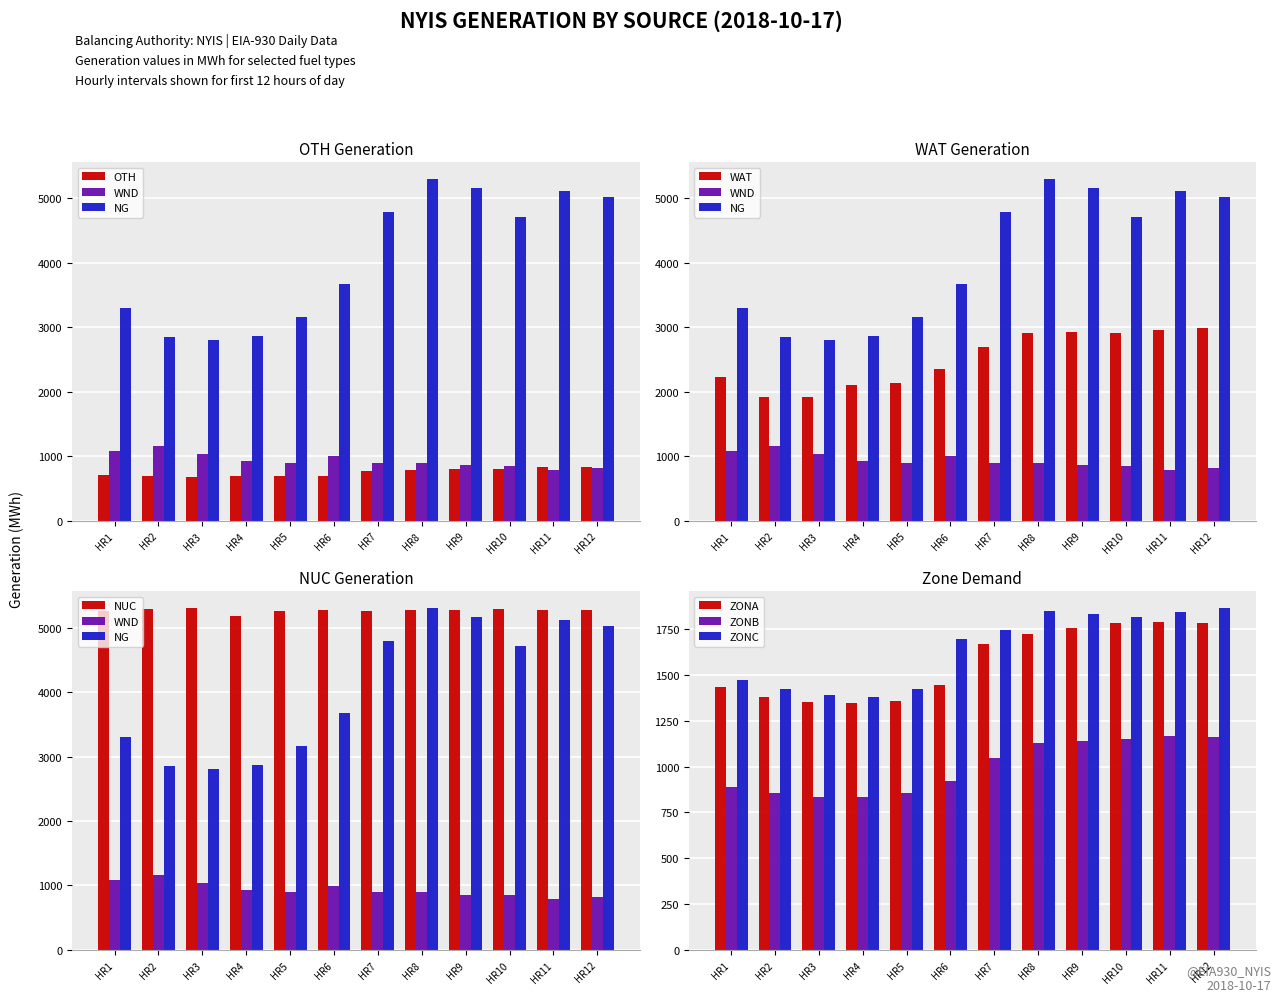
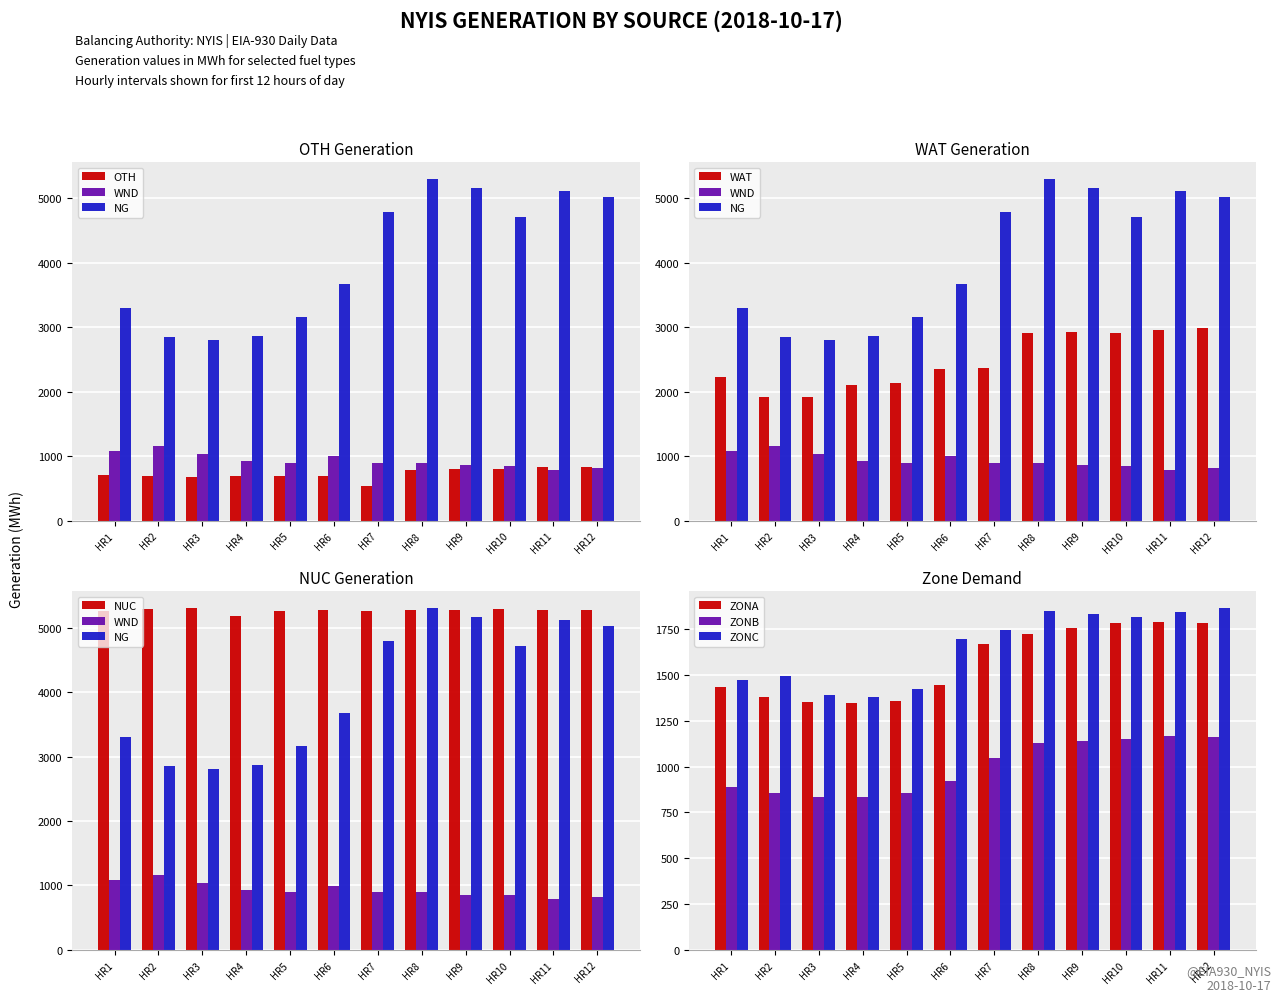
OTH Generation, OTH, HR7: 800 -> 500
WAT Generation, WAT, HR7: 2700 -> 2400
Zone Demand, ZONC, HR2: 1420 -> 1490
